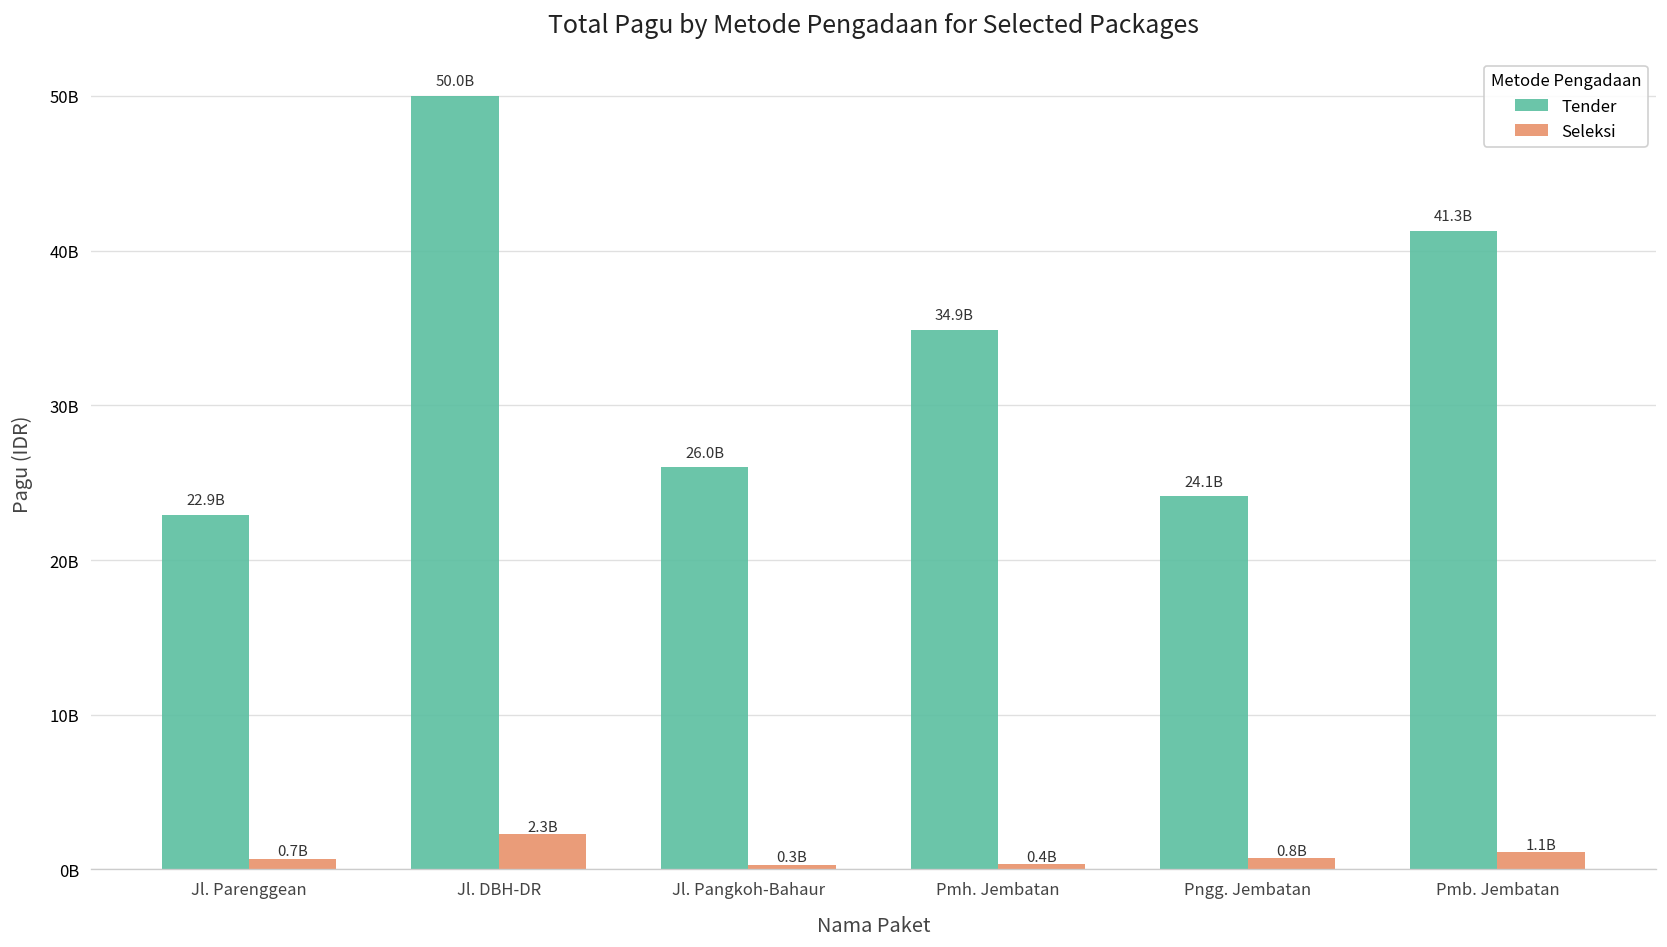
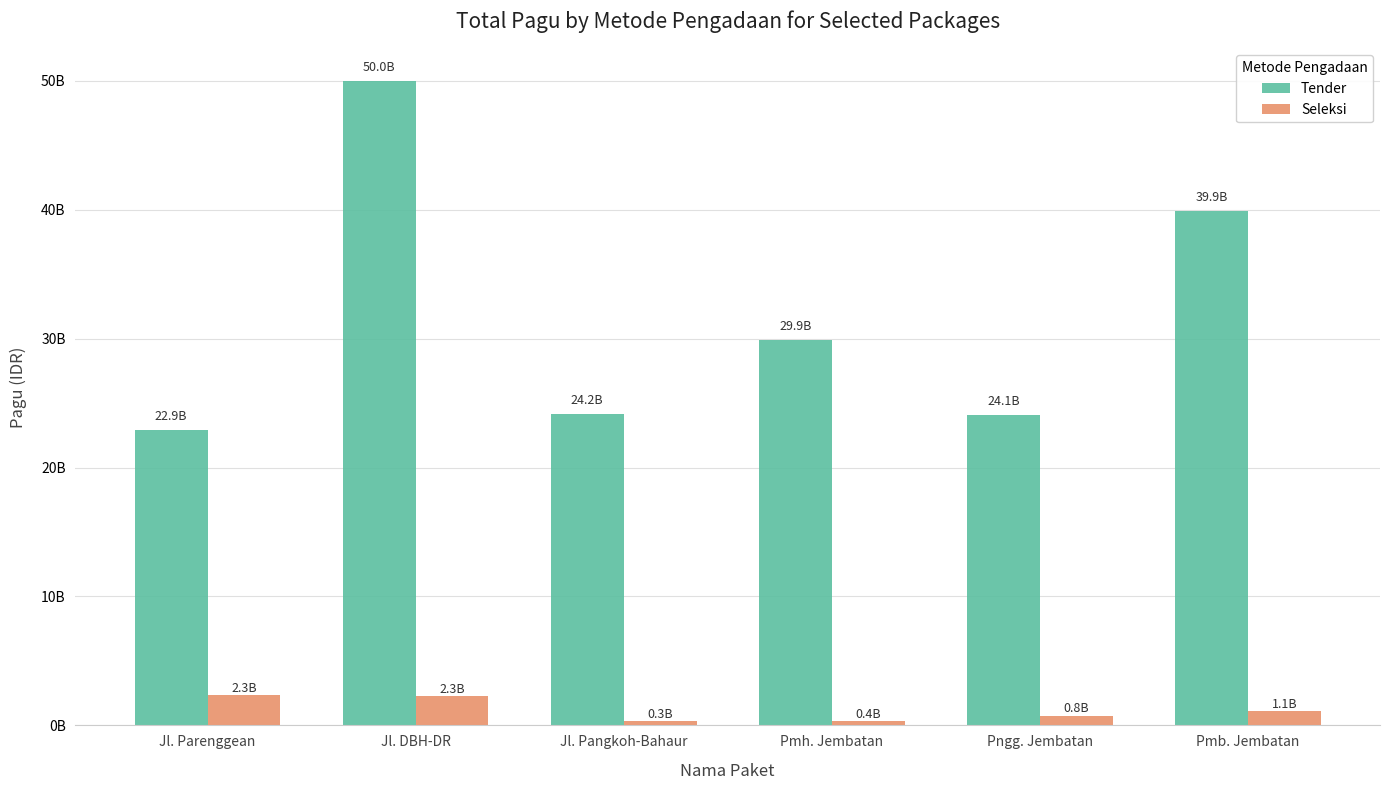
Seleksi, Jl. Parenggean: 0.7B -> 2.3B
Tender, Jl. Pangkoh-Bahaur: 26.0B -> 24.2B
Tender, Pmh. Jembatan: 34.9B -> 29.9B
Tender, Pmb. Jembatan: 41.3B -> 39.9B
